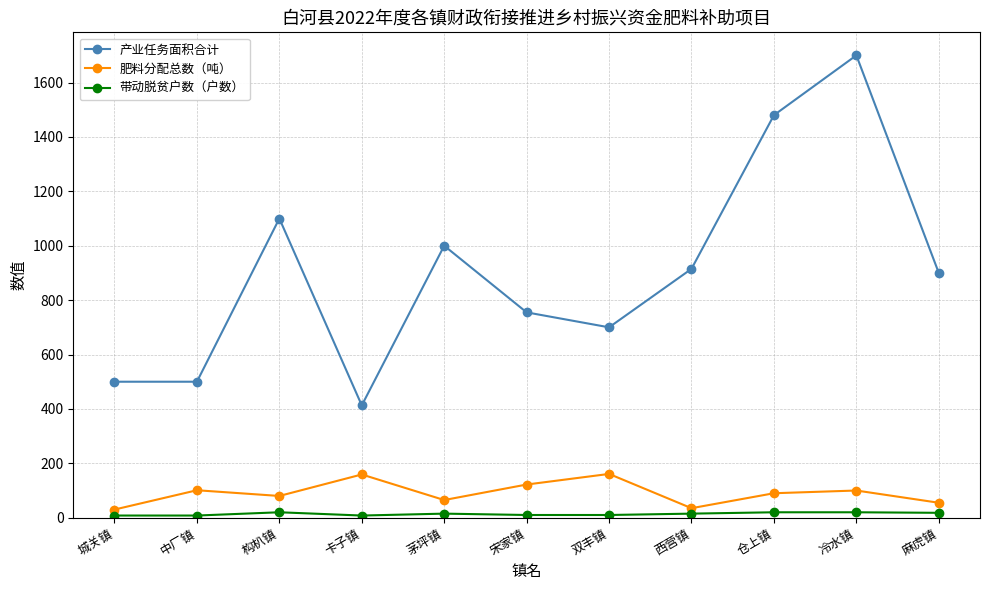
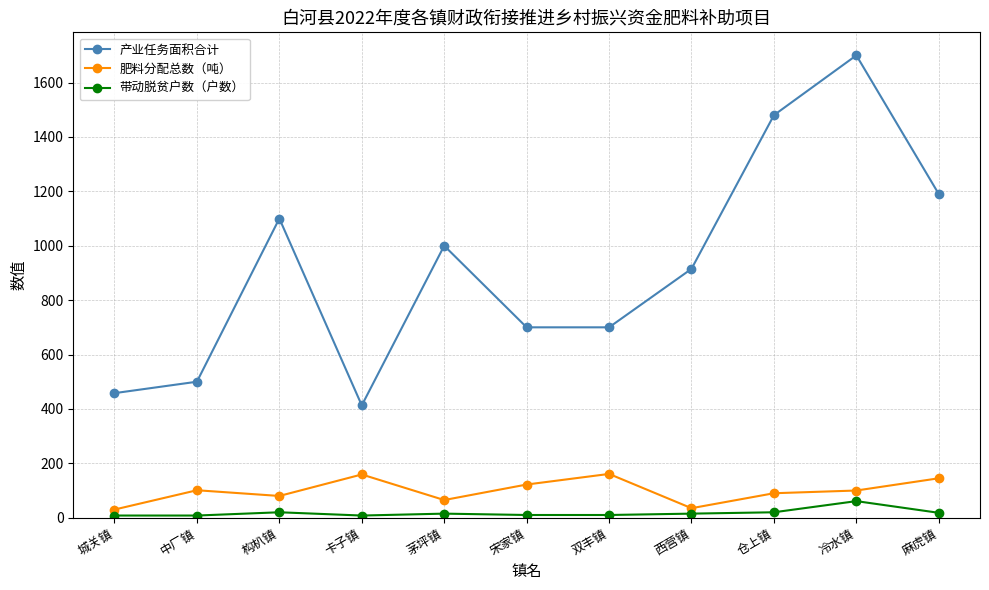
产业任务面积合计, 城关镇: 500 -> 460
产业任务面积合计, 宋家镇: 760 -> 700
带动脱贫户数（户数）, 冷水镇: 20 -> 60
产业任务面积合计, 麻虎镇: 900 -> 1190
肥料分配总数（吨）, 麻虎镇: 60 -> 150
